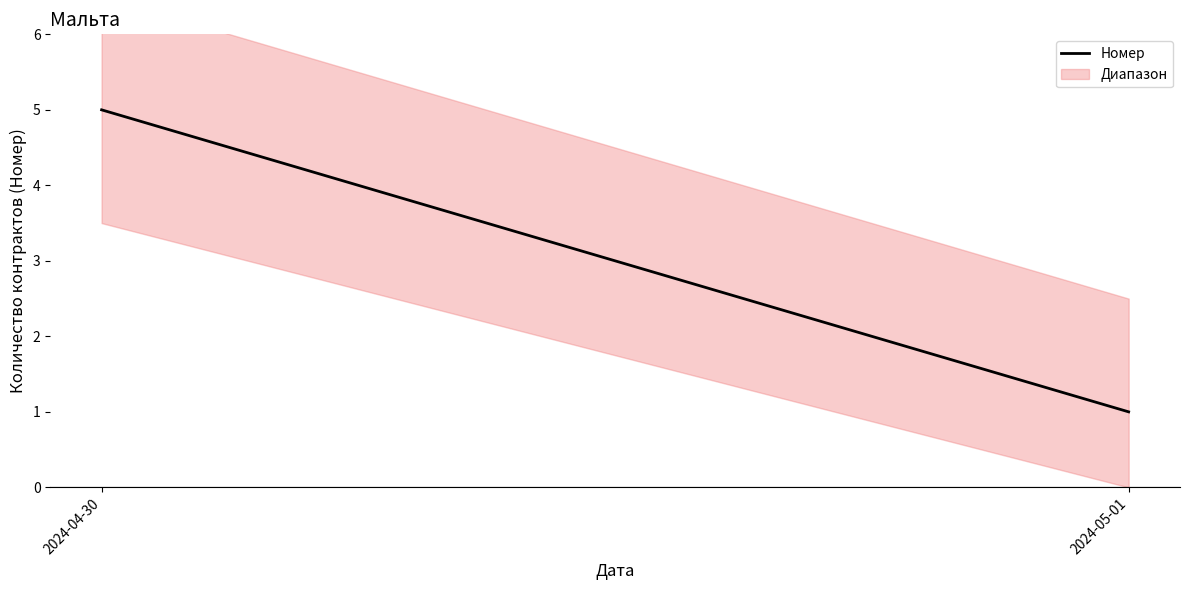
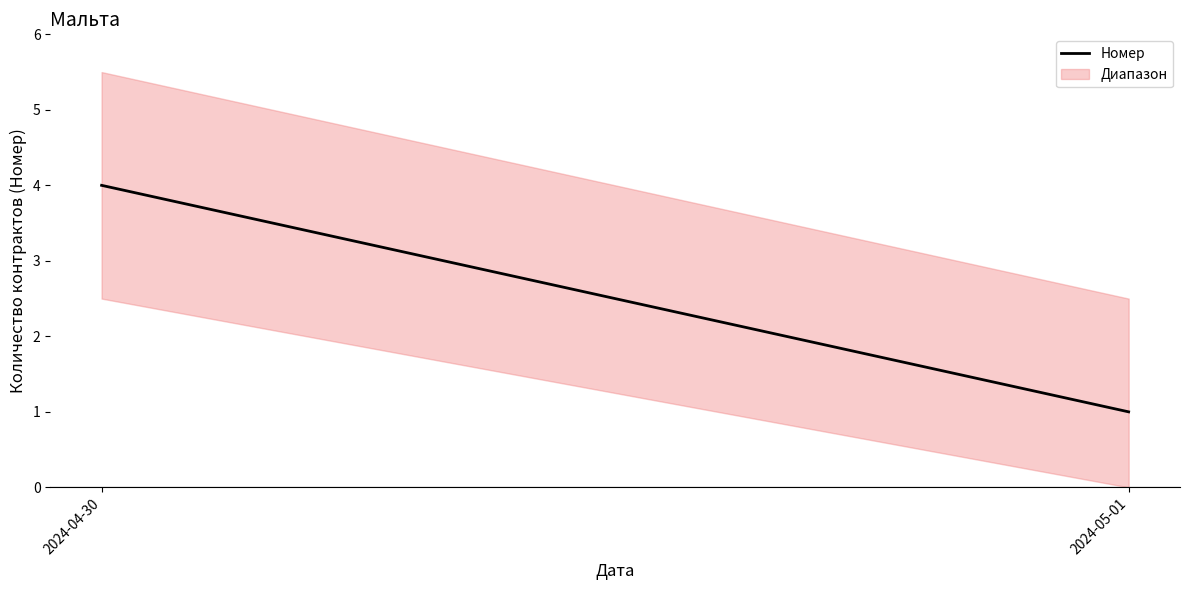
Номер, 2024-04-30: 5 -> 4
